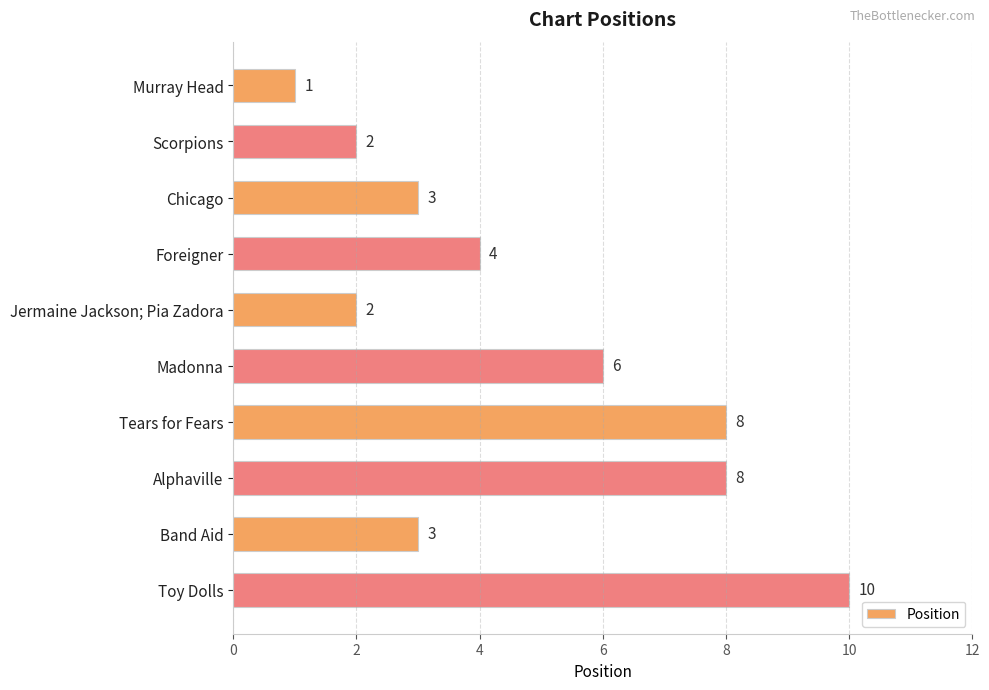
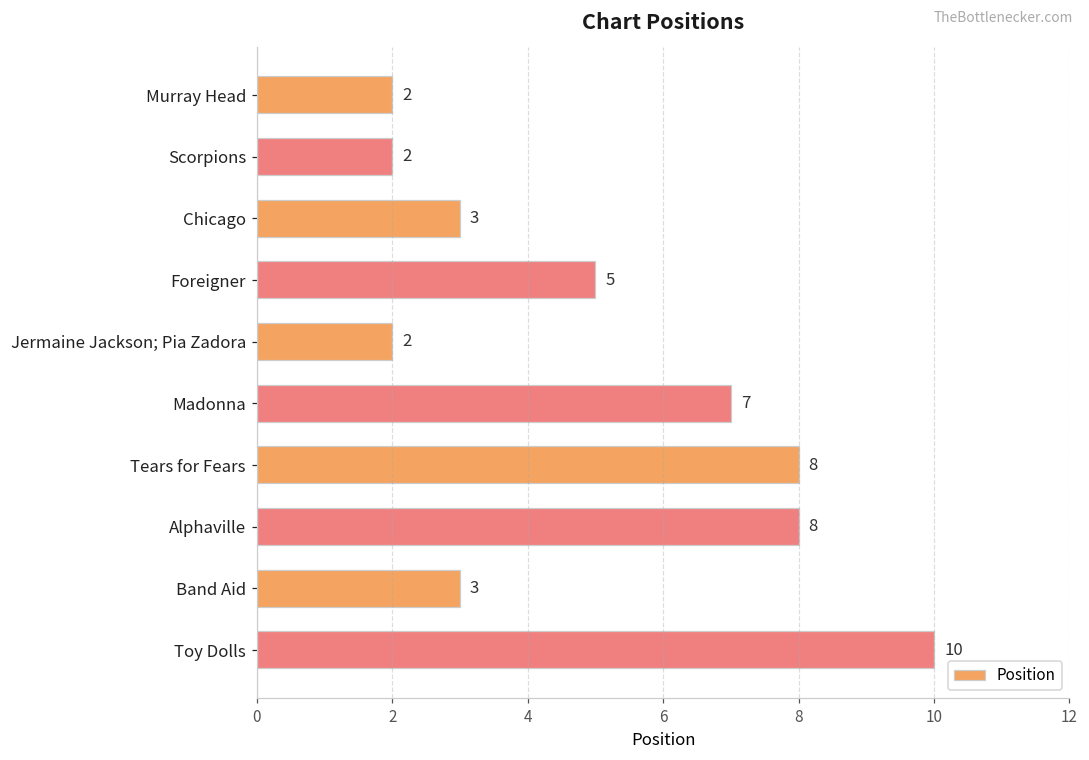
Murray Head: 1 -> 2
Foreigner: 4 -> 5
Madonna: 6 -> 7
